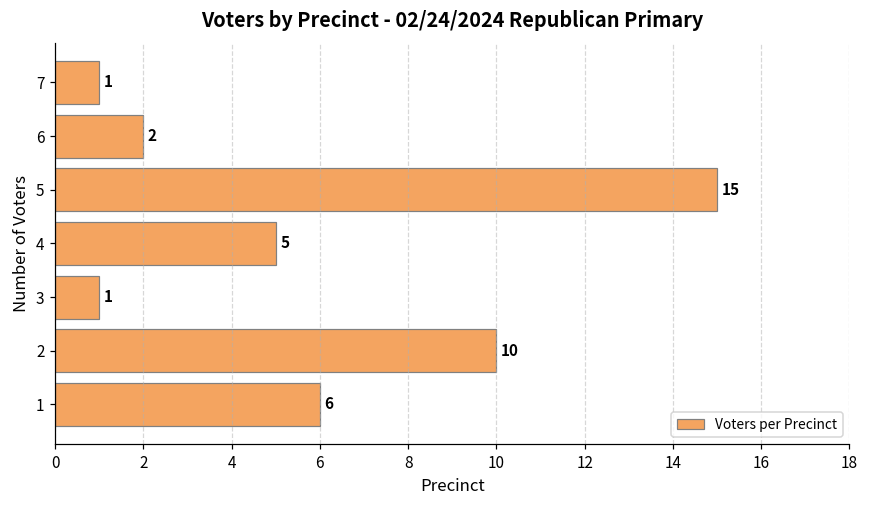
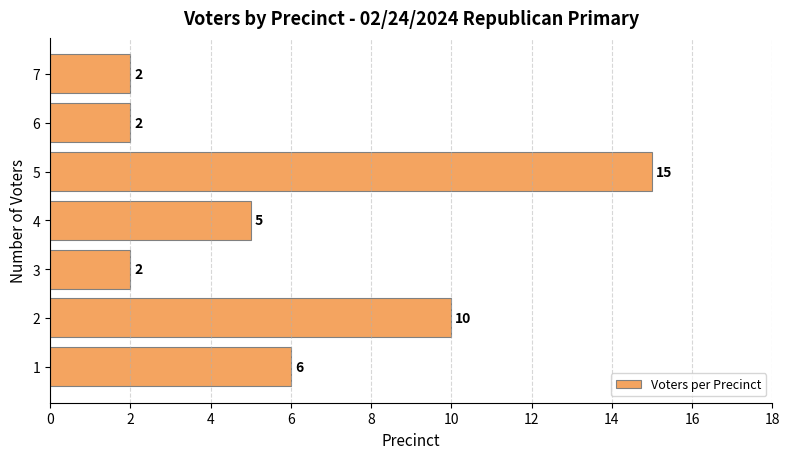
7: 1 -> 2
3: 1 -> 2
